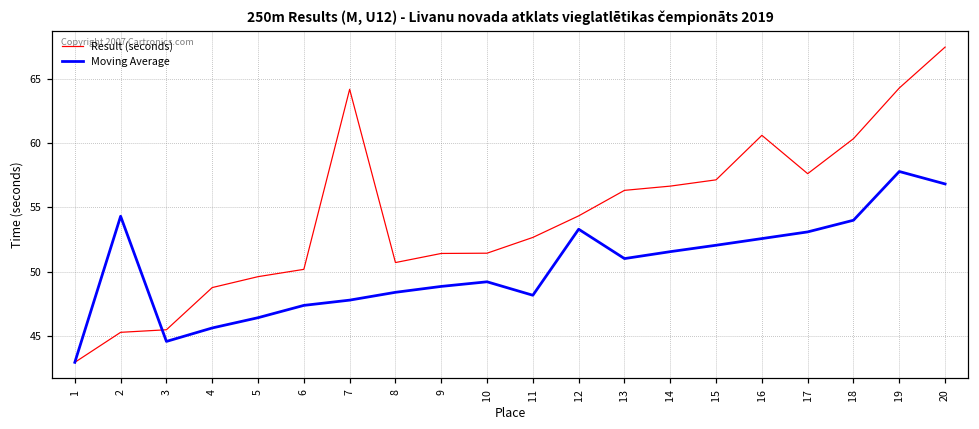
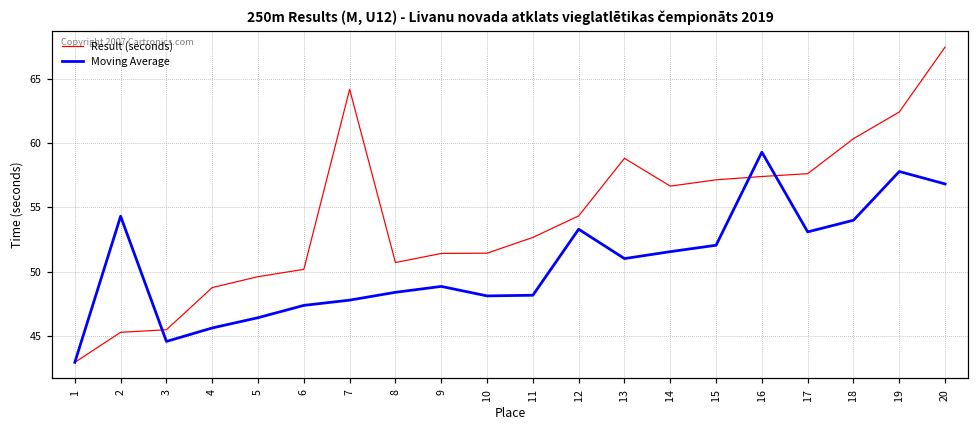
Moving Average, 10: 49.2 -> 48.1
Result (seconds), 13: 56.3 -> 58.8
Result (seconds), 16: 60.6 -> 57.4
Moving Average, 16: 52.6 -> 59.3
Result (seconds), 19: 64.3 -> 62.4
